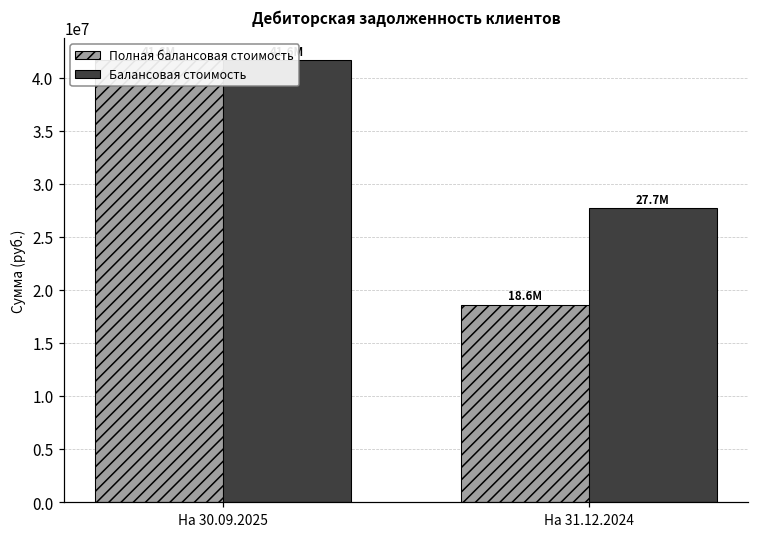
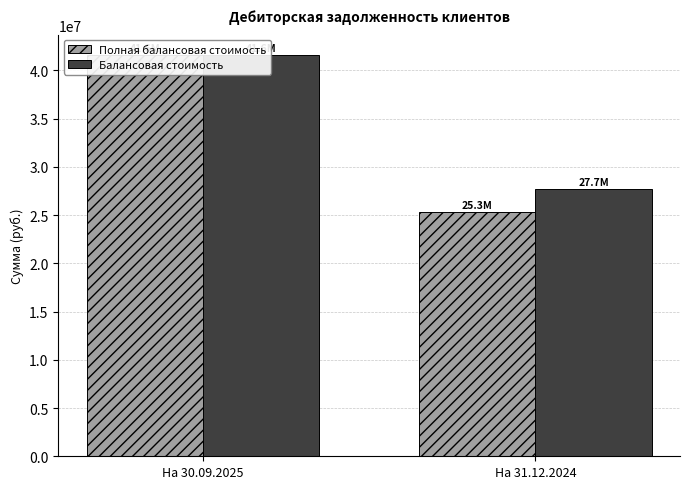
Полная балансовая стоимость, На 31.12.2024: 18.6M -> 25.3M
